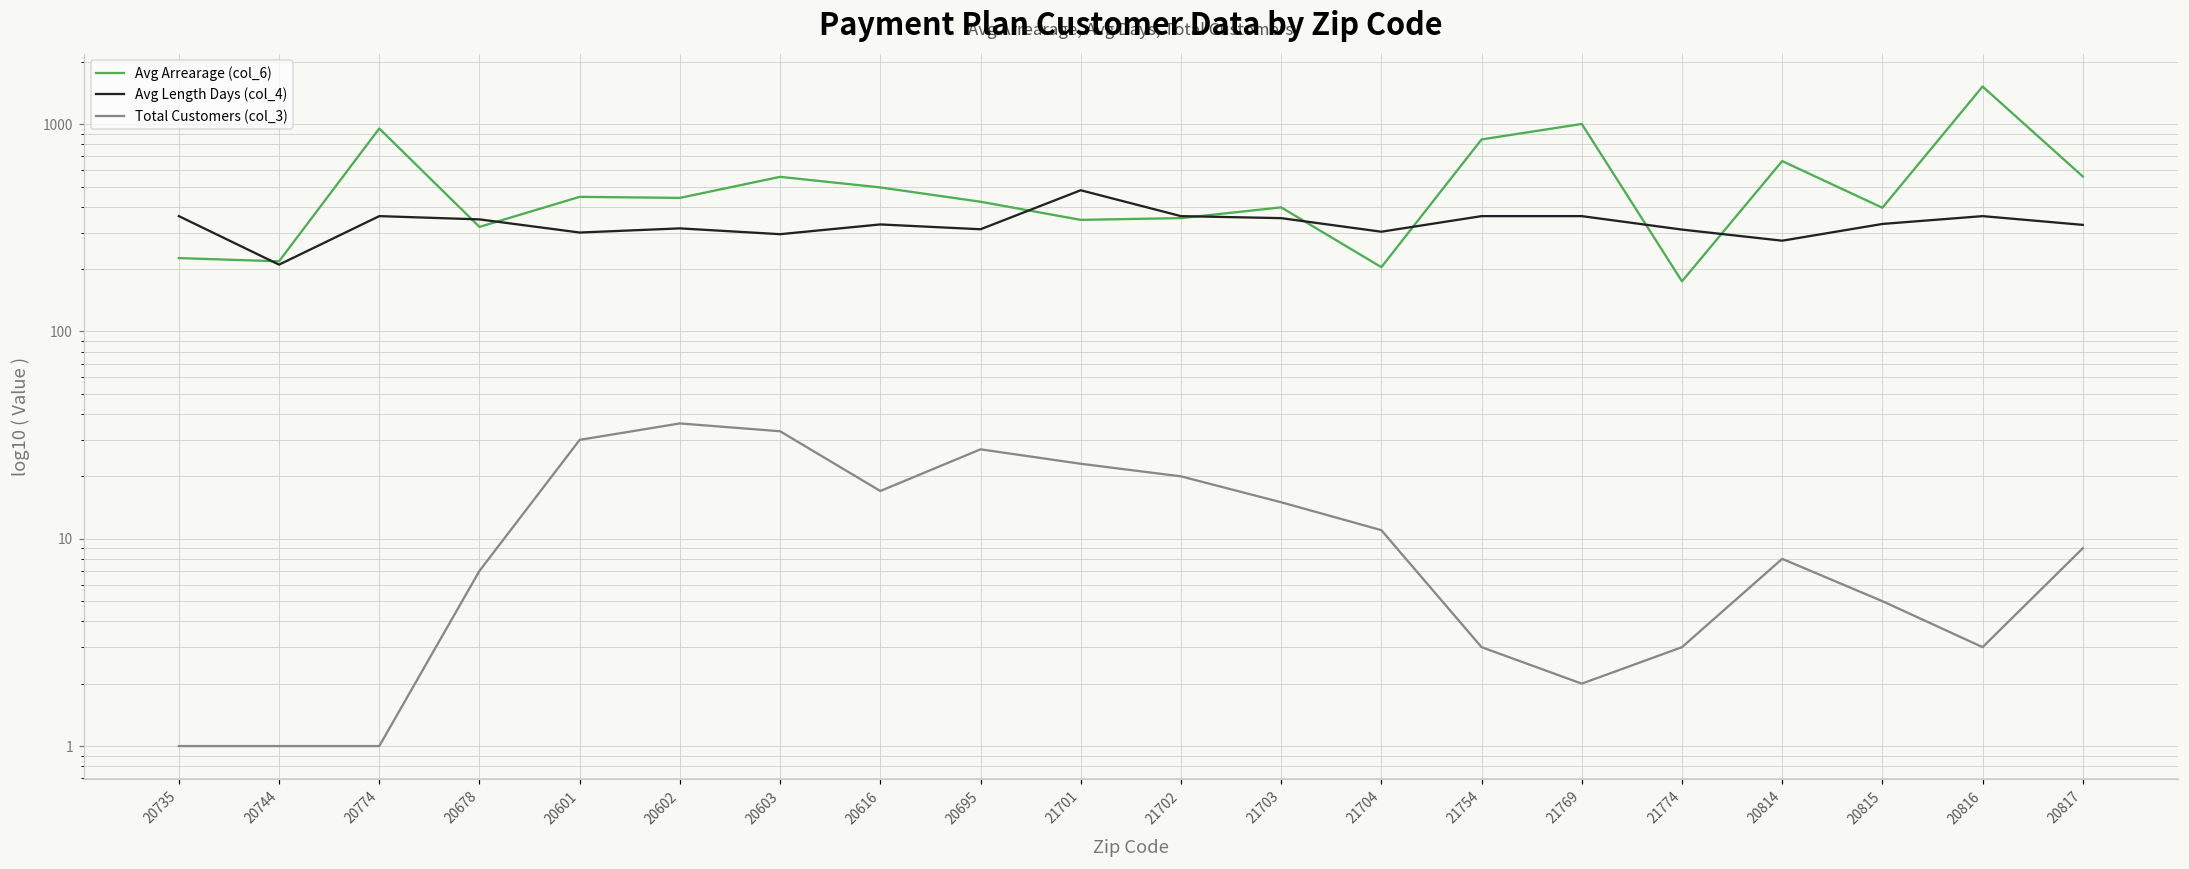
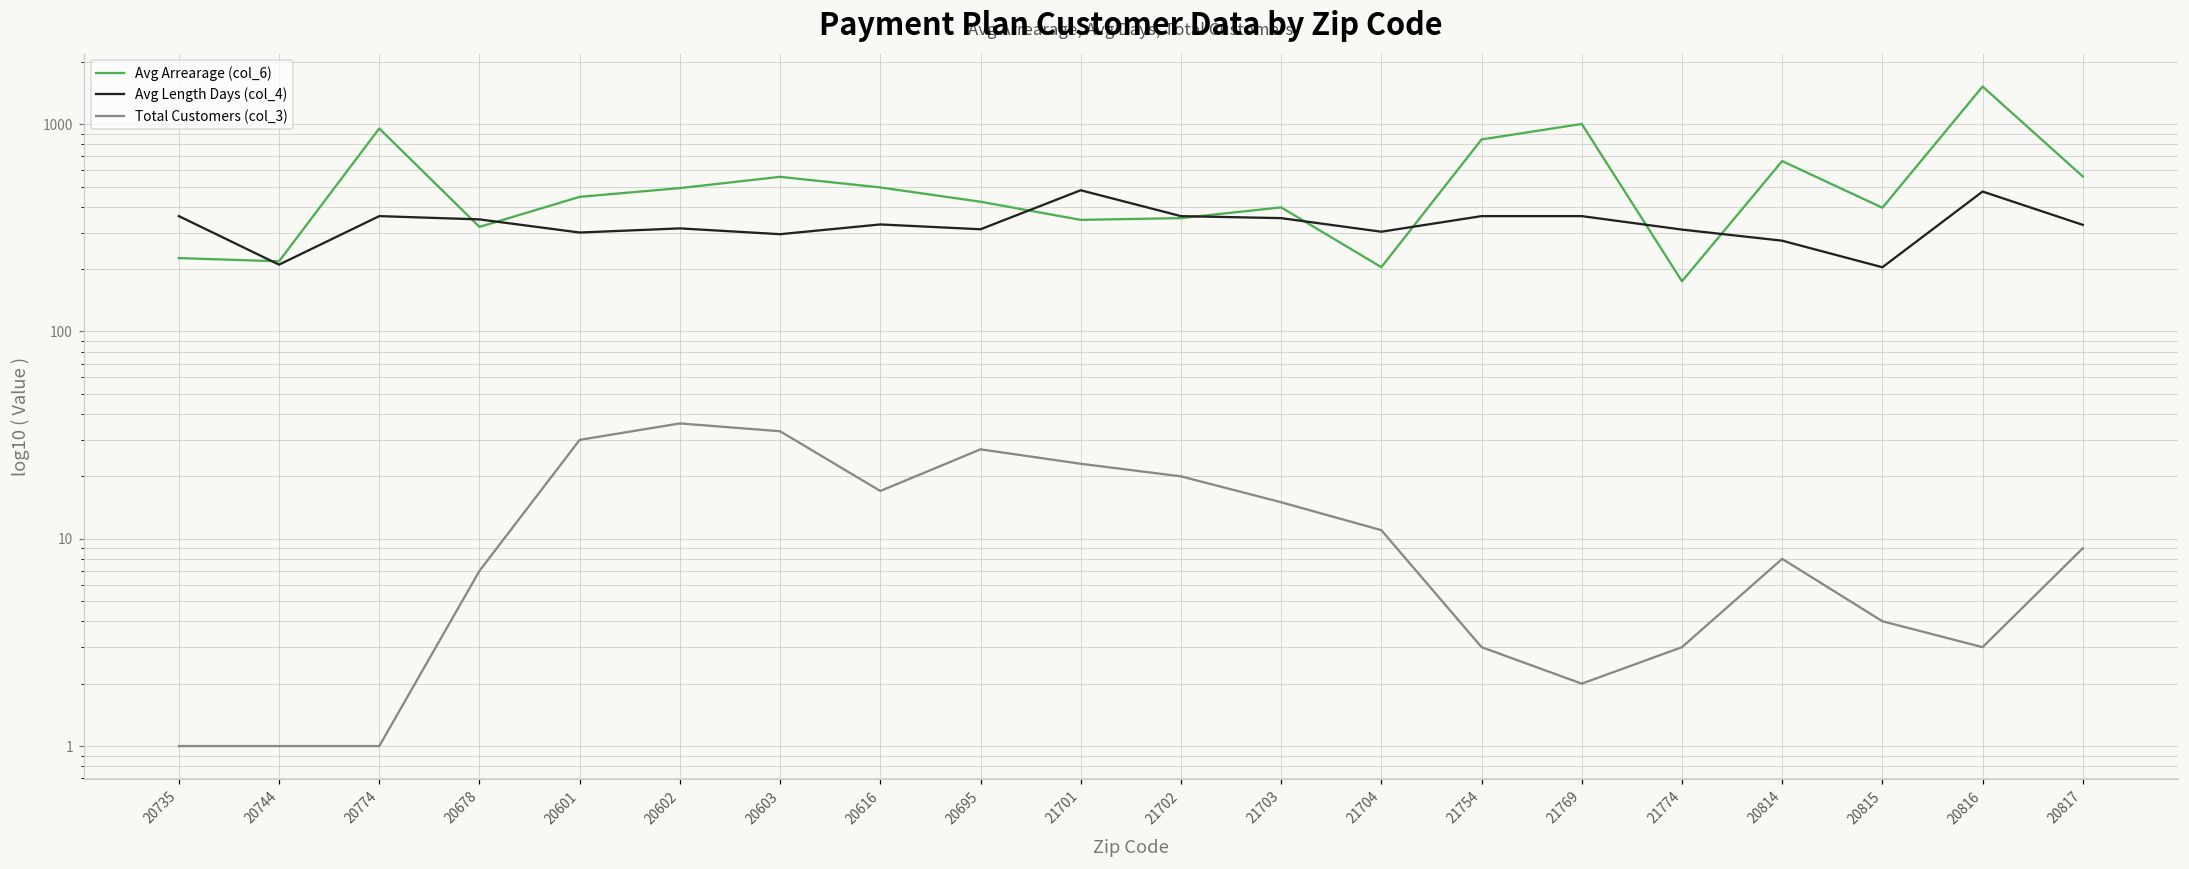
Avg Arrearage (col_6), 20602: 440 -> 490
Avg Length Days (col_4), 20815: 330 -> 200
Total Customers (col_3), 20815: 5 -> 4
Avg Length Days (col_4), 20816: 360 -> 470
